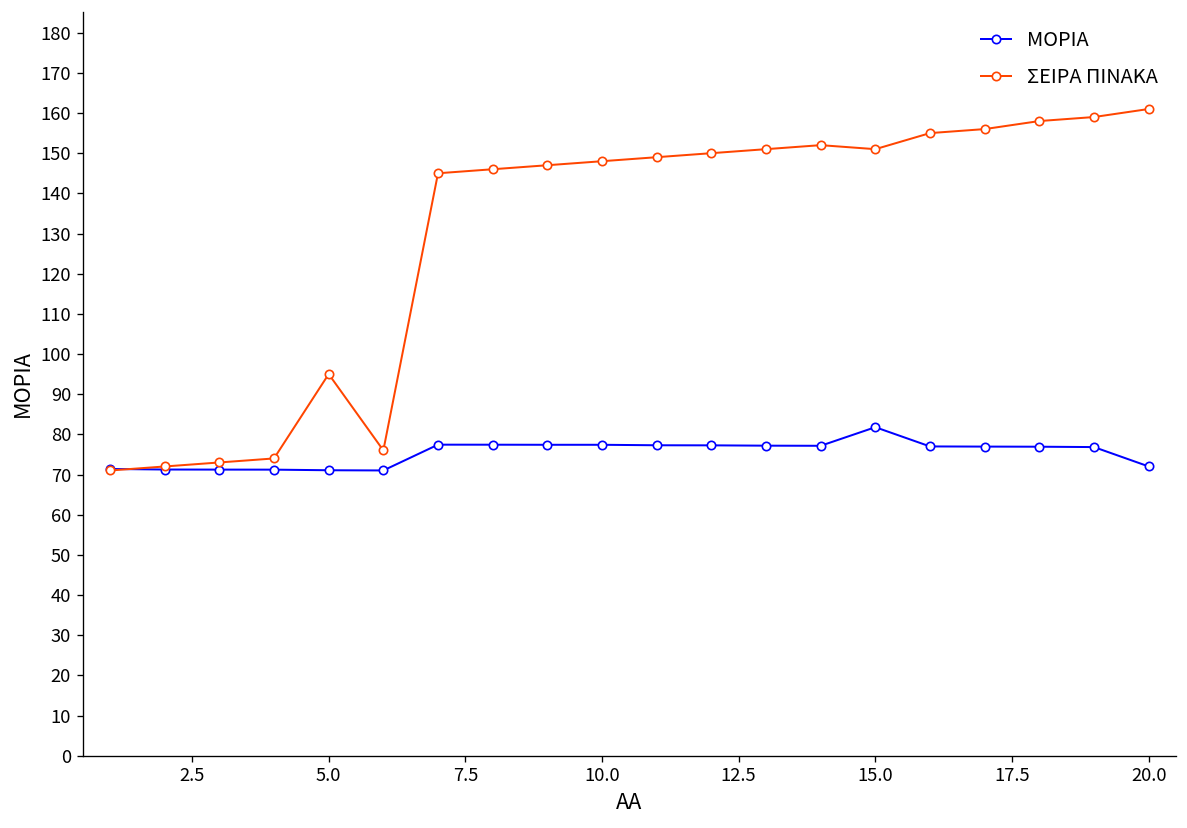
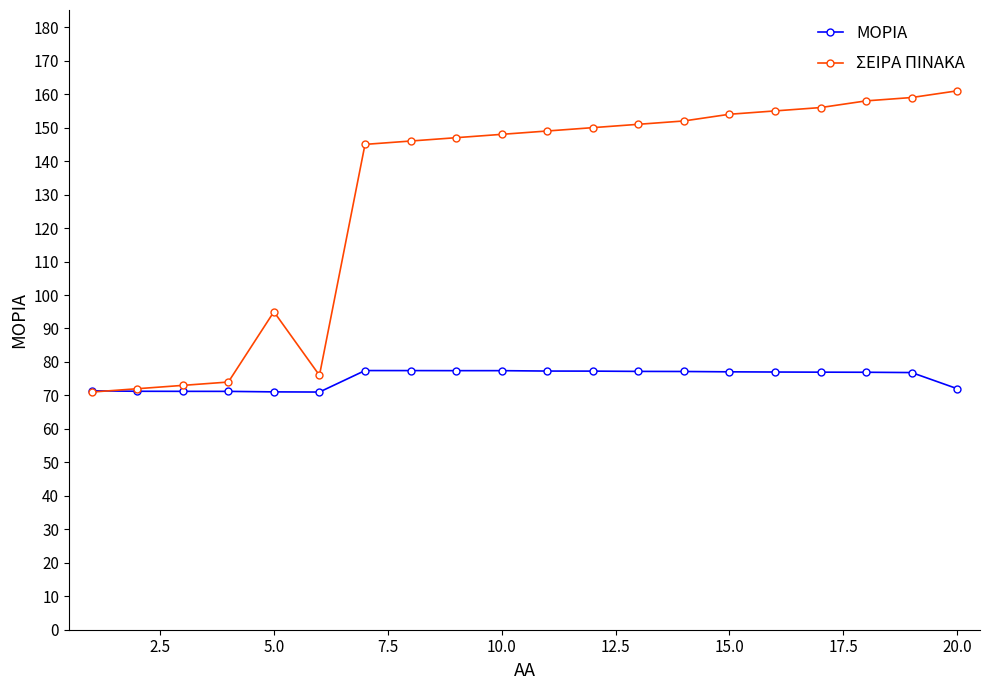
ΜΟΡΙΑ, 15.0: 82 -> 77
ΣΕΙΡΑ ΠΙΝΑΚΑ, 15.0: 151 -> 154
